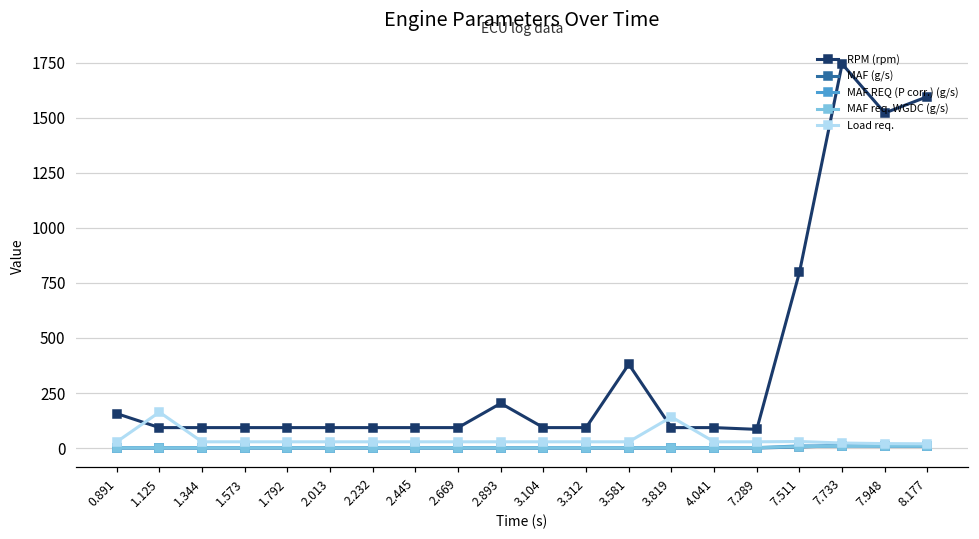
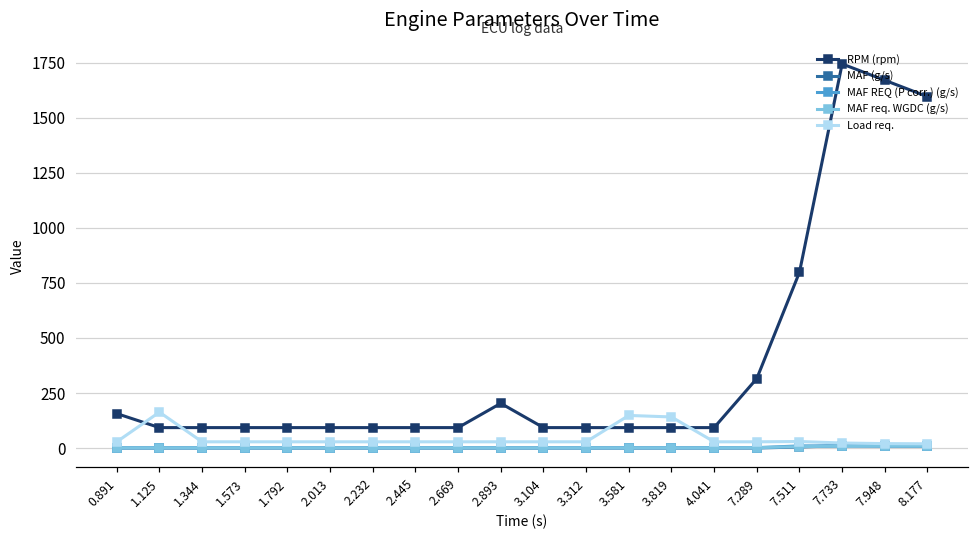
RPM (rpm), 3.581: 380 -> 90
Load req., 3.581: 30 -> 150
RPM (rpm), 7.289: 80 -> 320
RPM (rpm), 7.948: 1520 -> 1670
